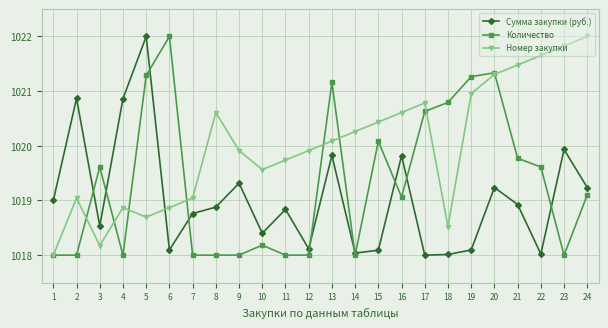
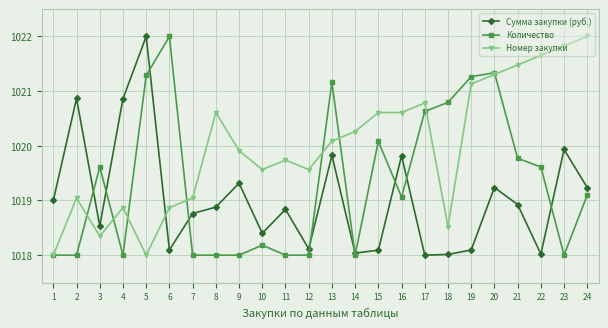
Номер закупки, 3: 1018.2 -> 1018.3
Номер закупки, 5: 1018.7 -> 1018.0
Номер закупки, 12: 1019.9 -> 1019.6
Номер закупки, 15: 1020.4 -> 1020.6
Номер закупки, 19: 1021.0 -> 1021.1
